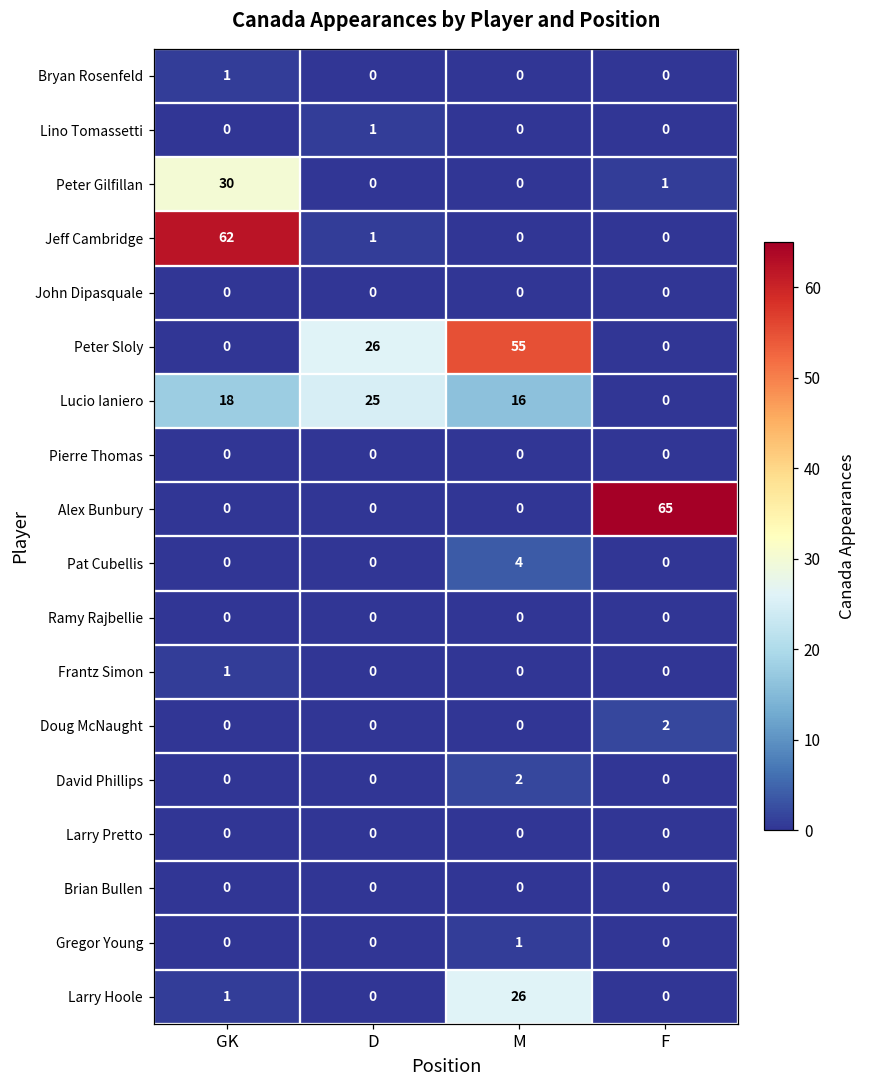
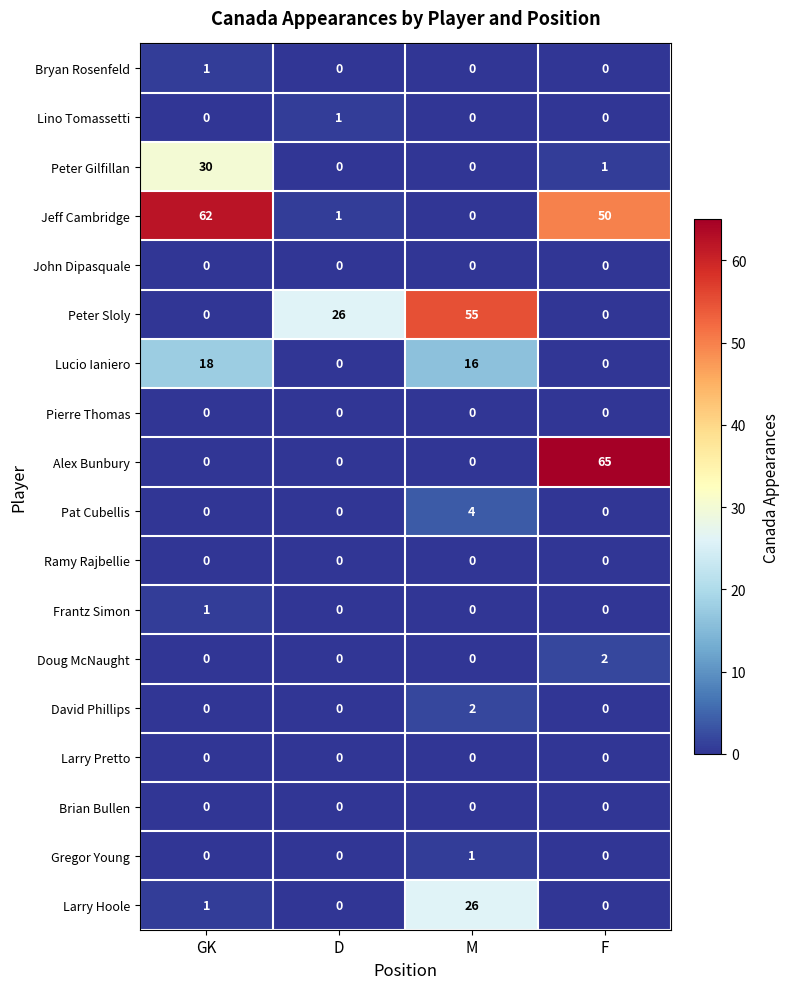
Jeff Cambridge, F: 0 -> 50
Lucio Ianiero, D: 25 -> 0
